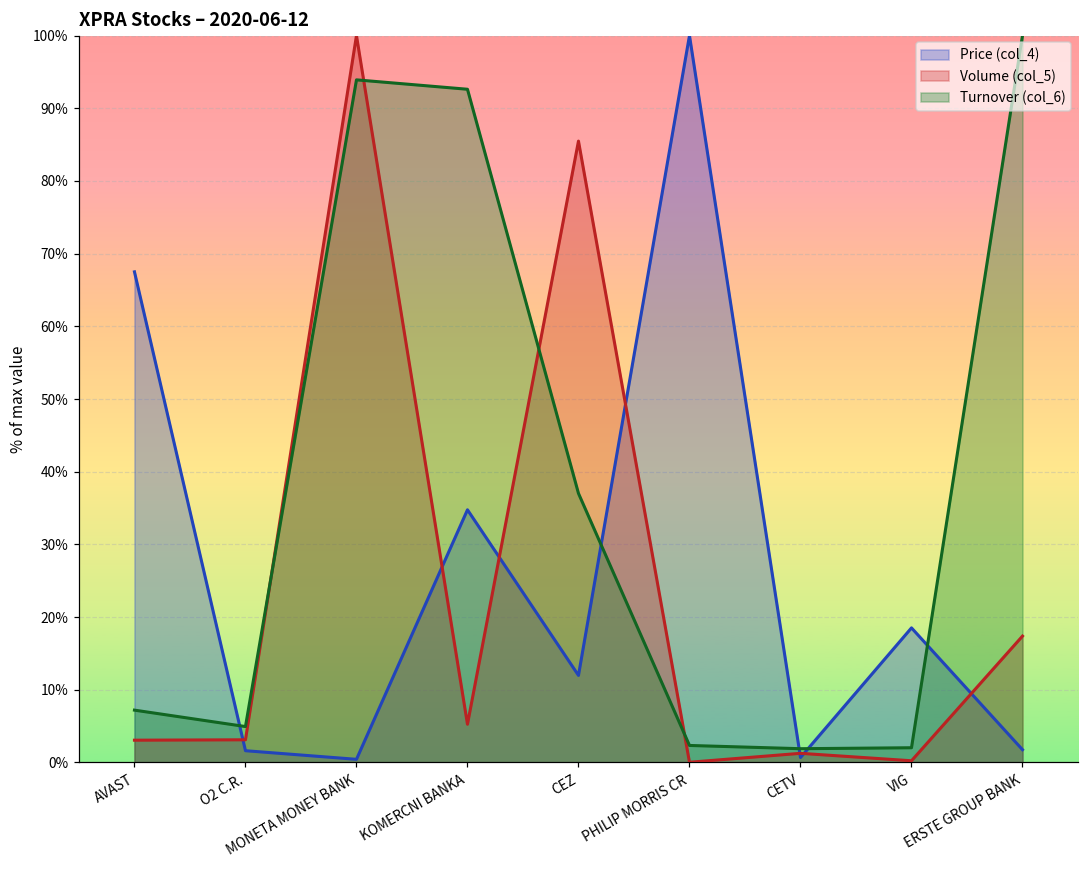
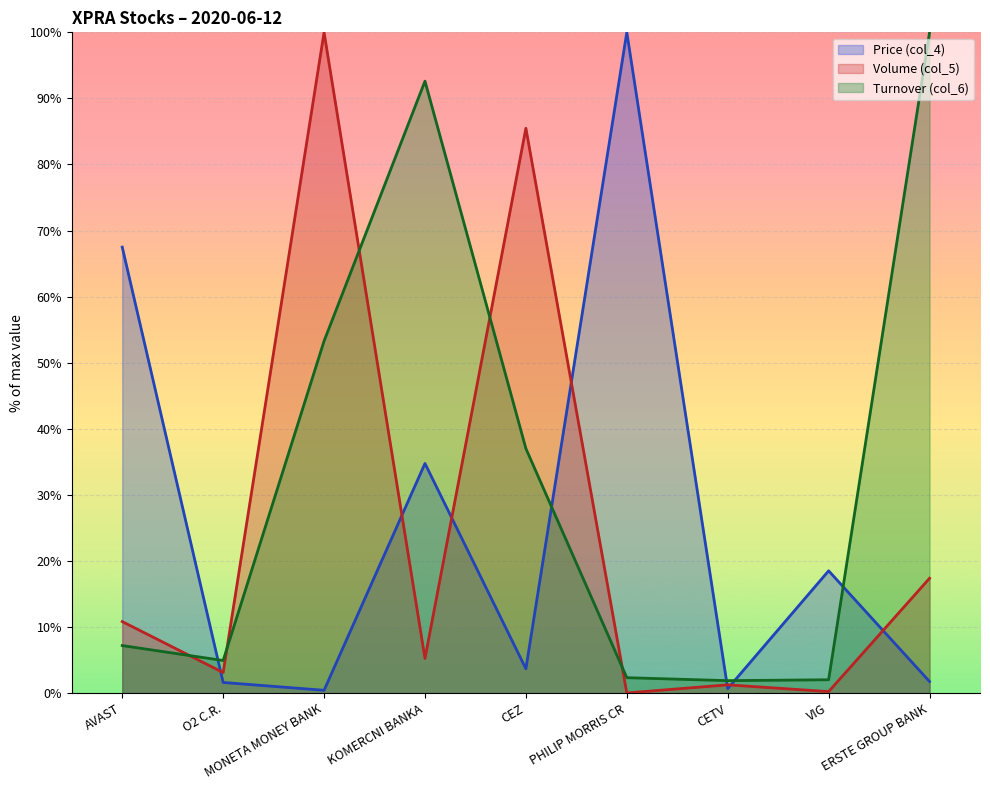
Volume (col_5), AVAST: 3% -> 11%
Turnover (col_6), MONETA MONEY BANK: 94% -> 53%
Price (col_4), CEZ: 12% -> 4%
